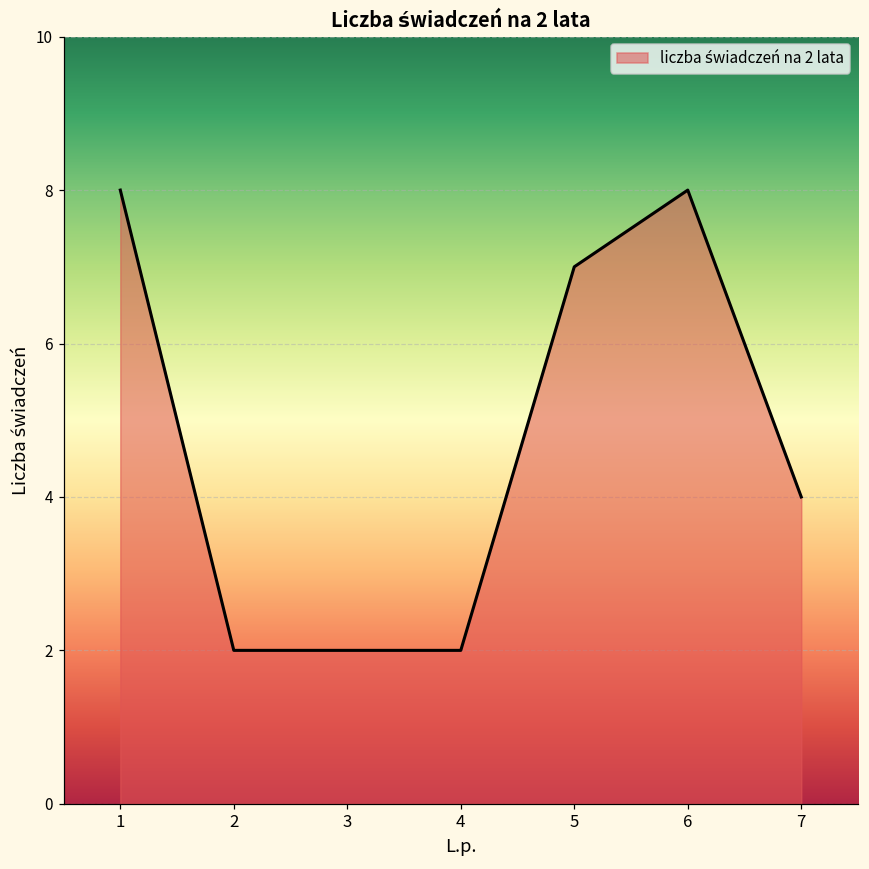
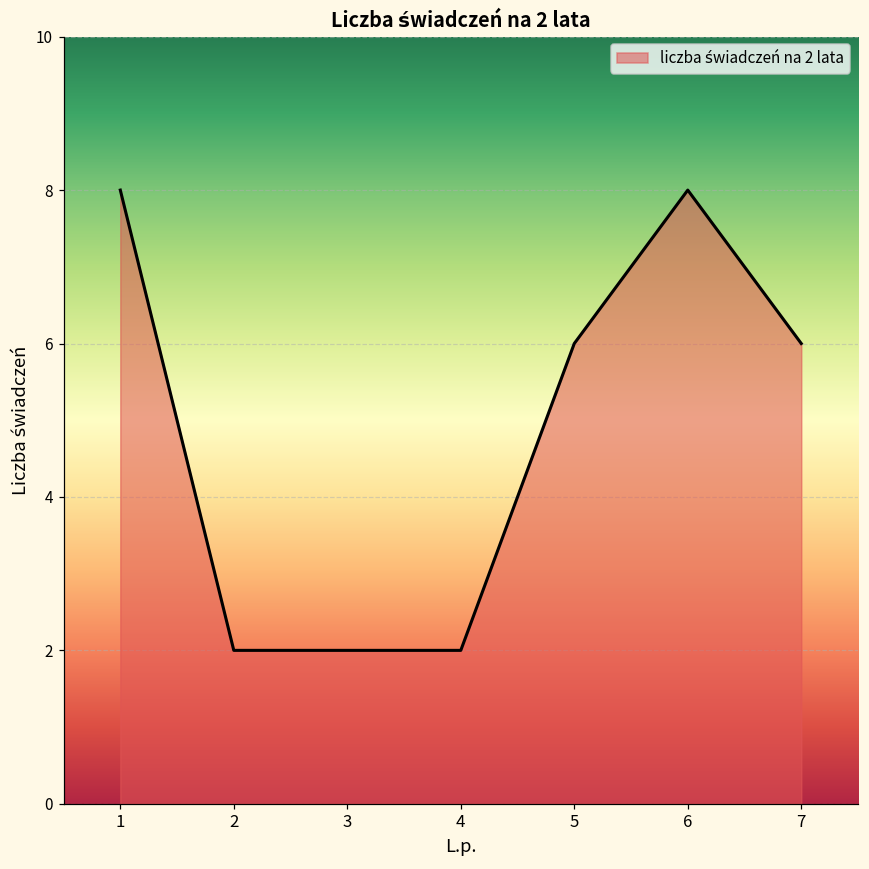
5: 7 -> 6
7: 4 -> 6
